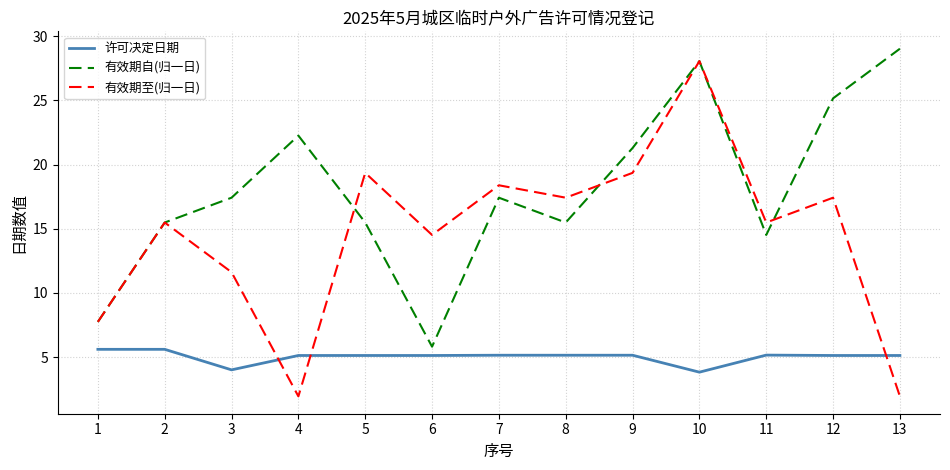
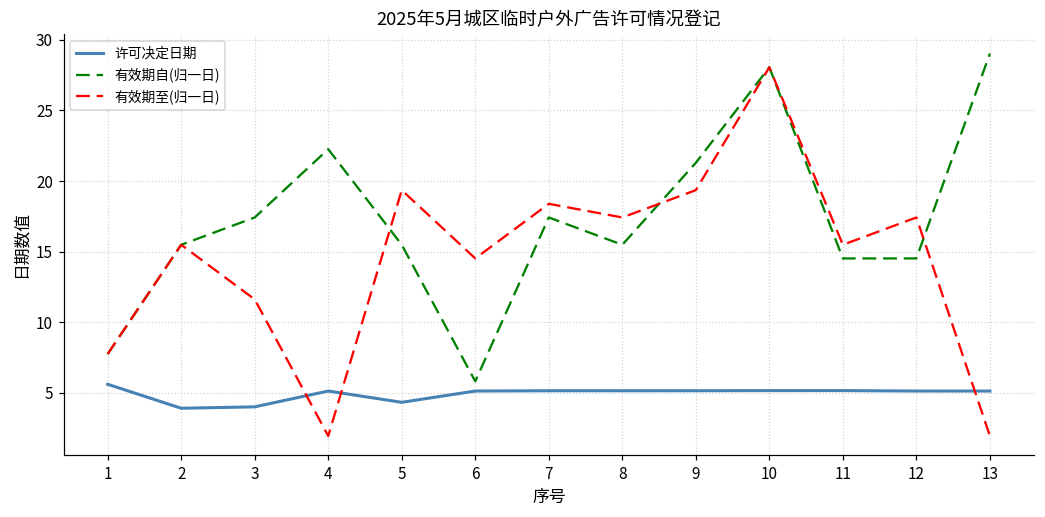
许可决定日期, 2: 5.6 -> 3.9
许可决定日期, 5: 5.1 -> 4.3
许可决定日期, 10: 3.8 -> 5.2
有效期自(归一日), 12: 25.2 -> 14.5
